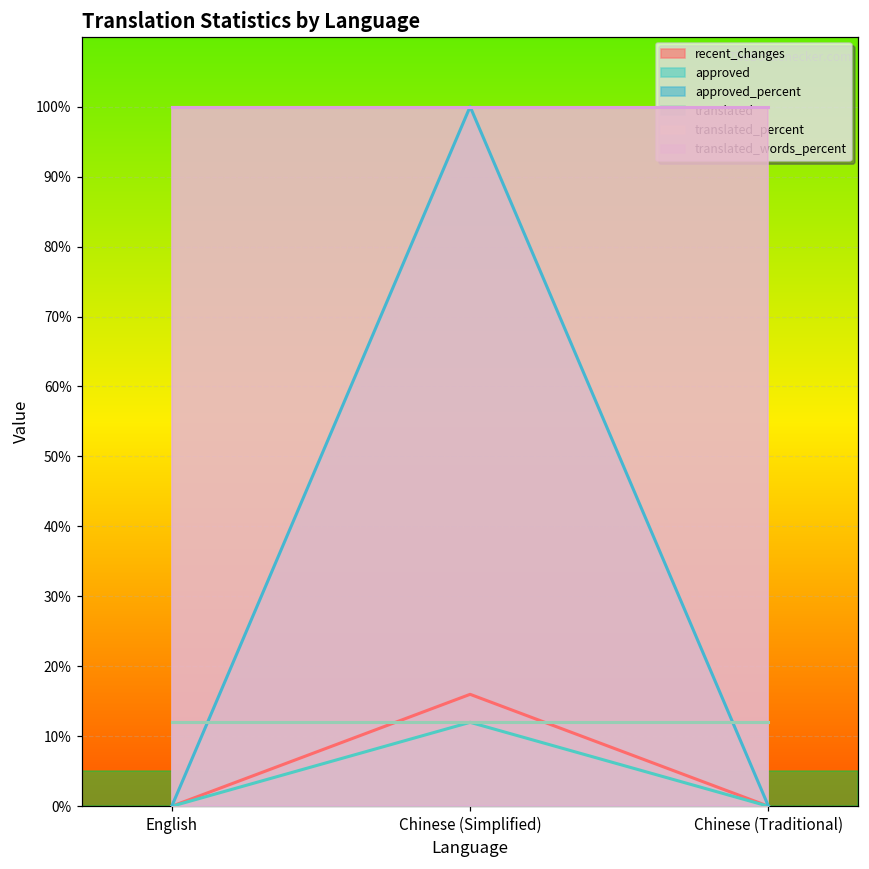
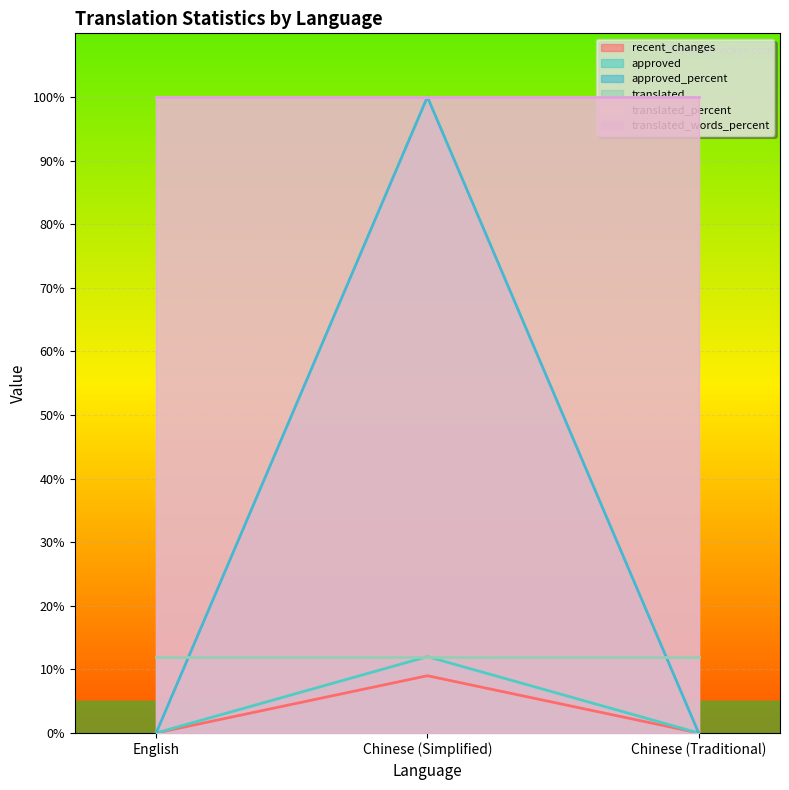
recent_changes, Chinese (Simplified): 16% -> 9%
